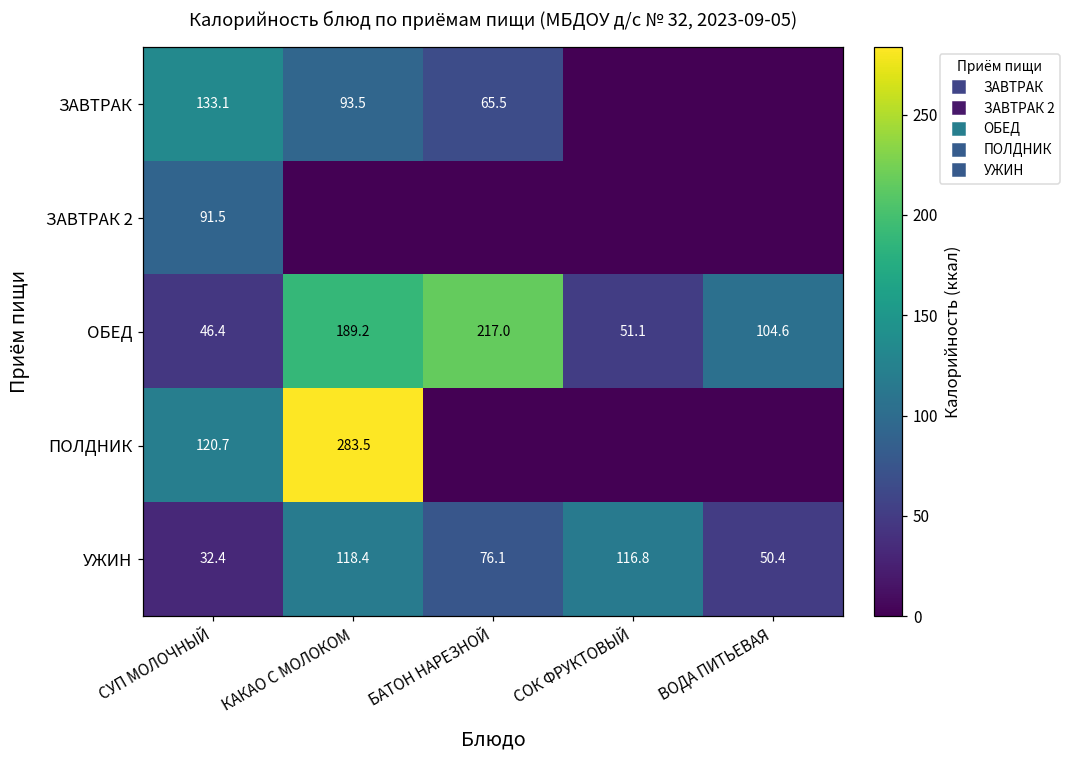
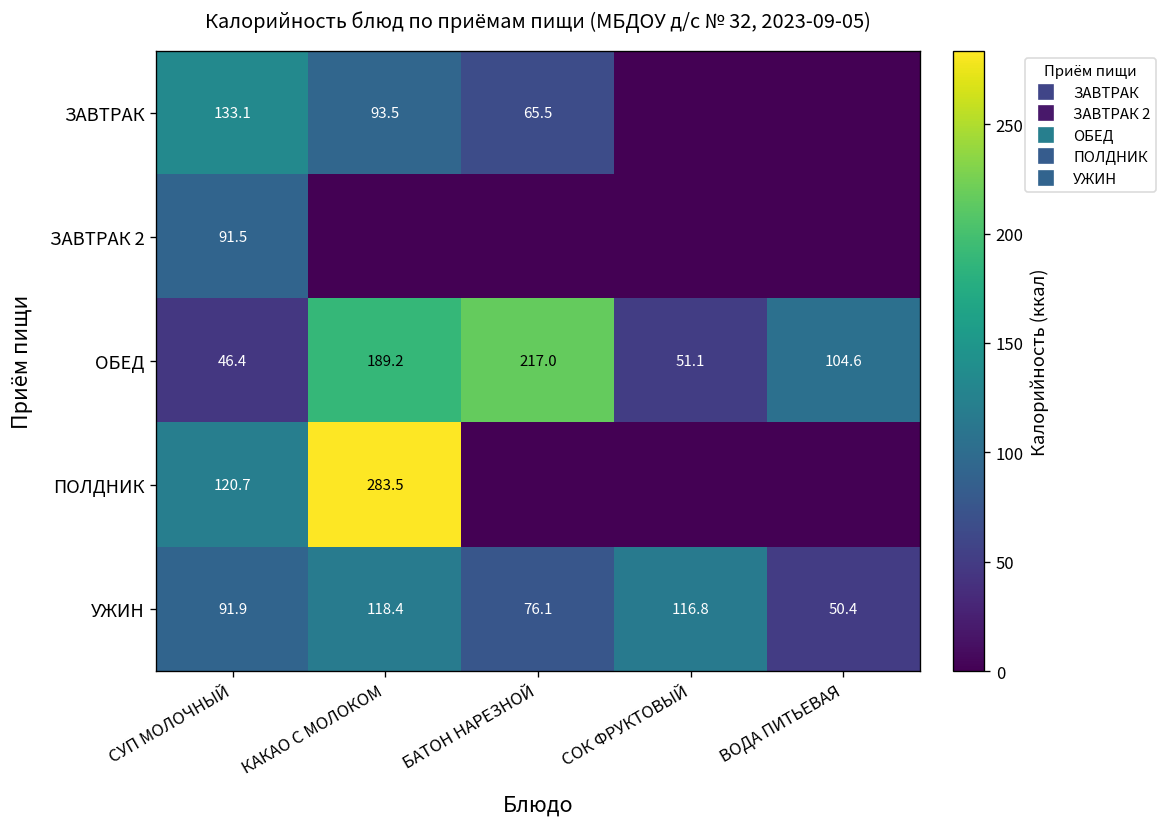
УЖИН, СУП МОЛОЧНЫЙ: 32.4 -> 91.9
